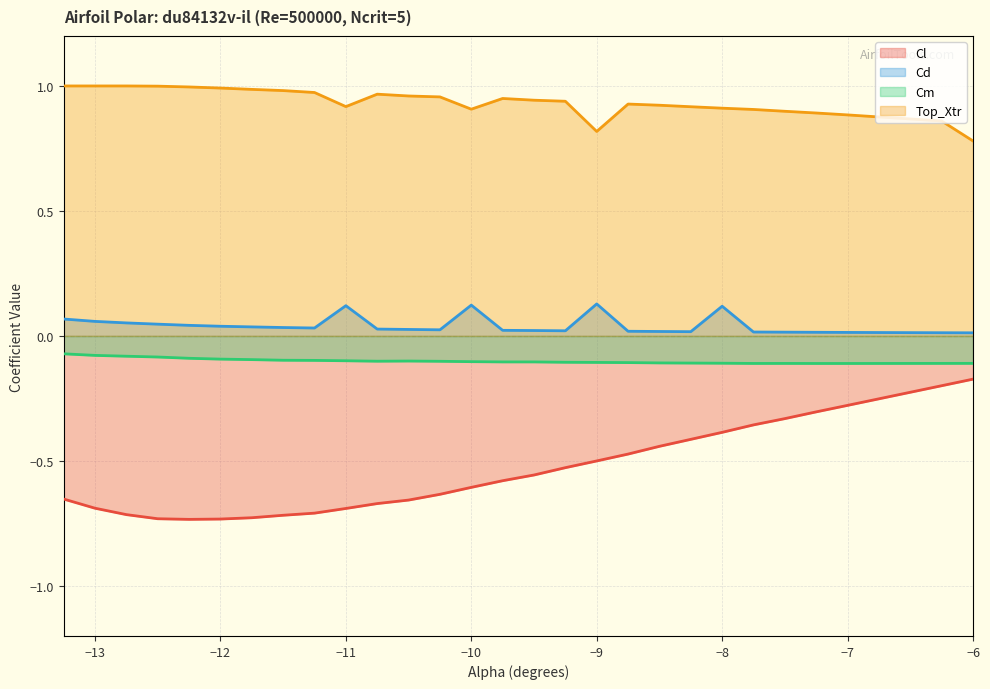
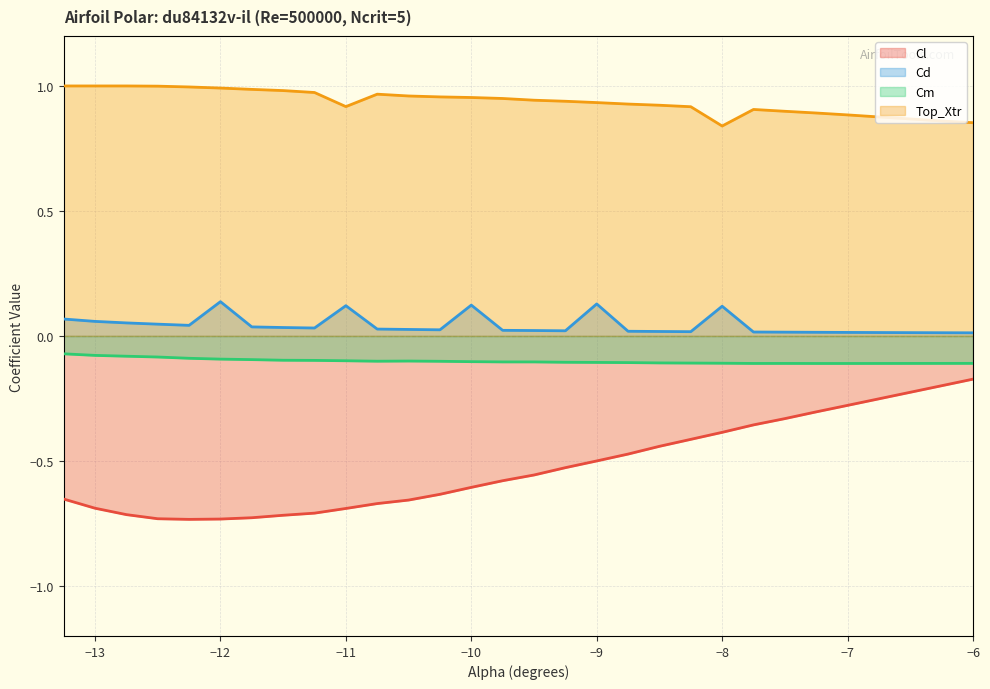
Cd, −12: 0.04 -> 0.14
Top_Xtr, −10: 0.91 -> 0.95
Top_Xtr, −9: 0.82 -> 0.93
Top_Xtr, −8: 0.91 -> 0.84
Top_Xtr, −6: 0.78 -> 0.85
